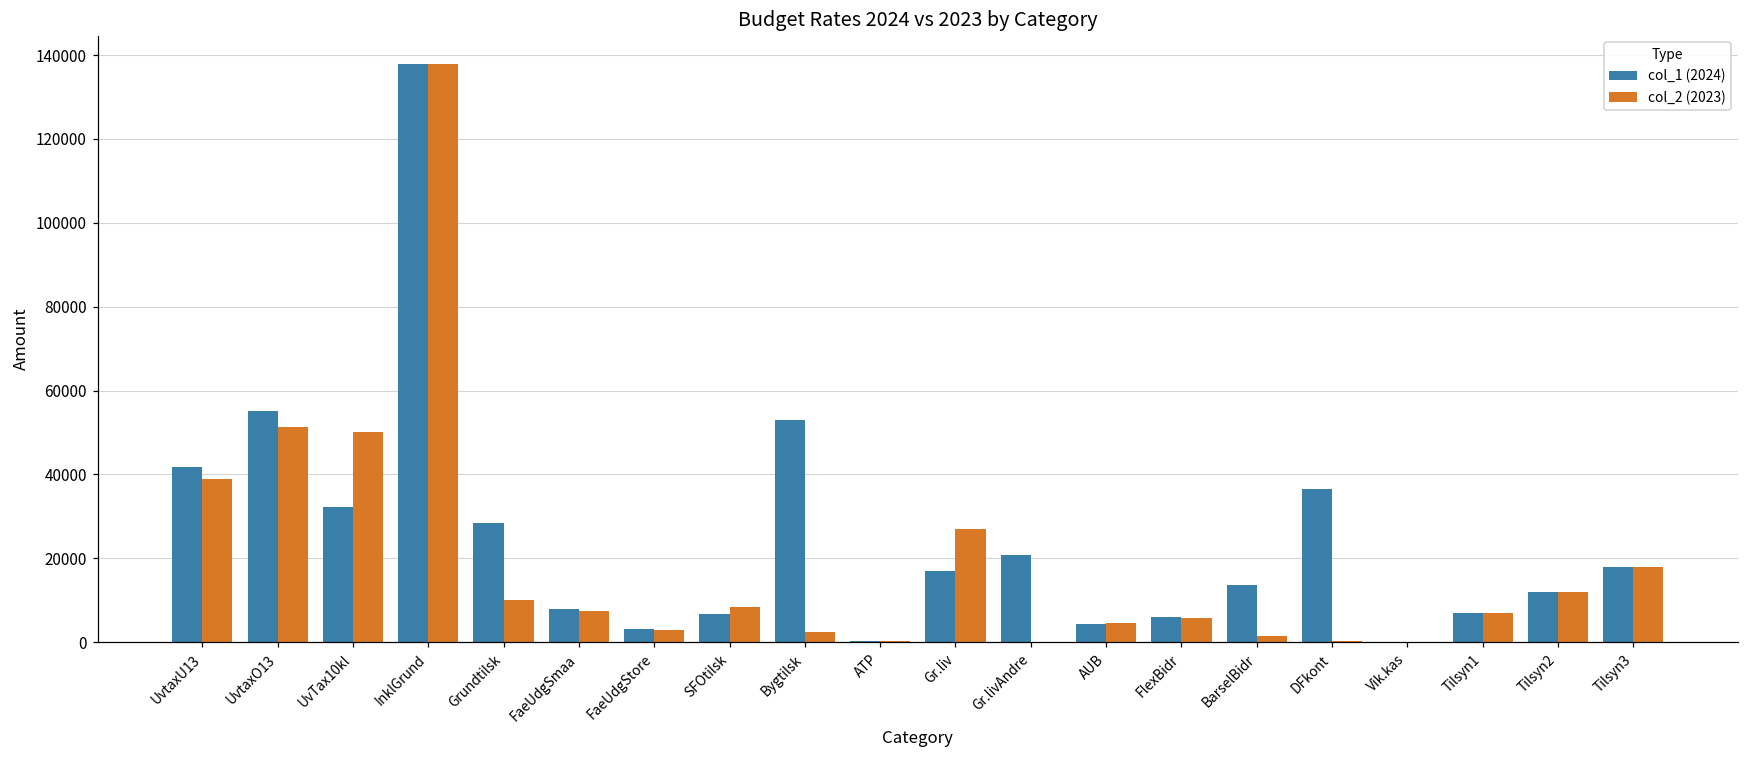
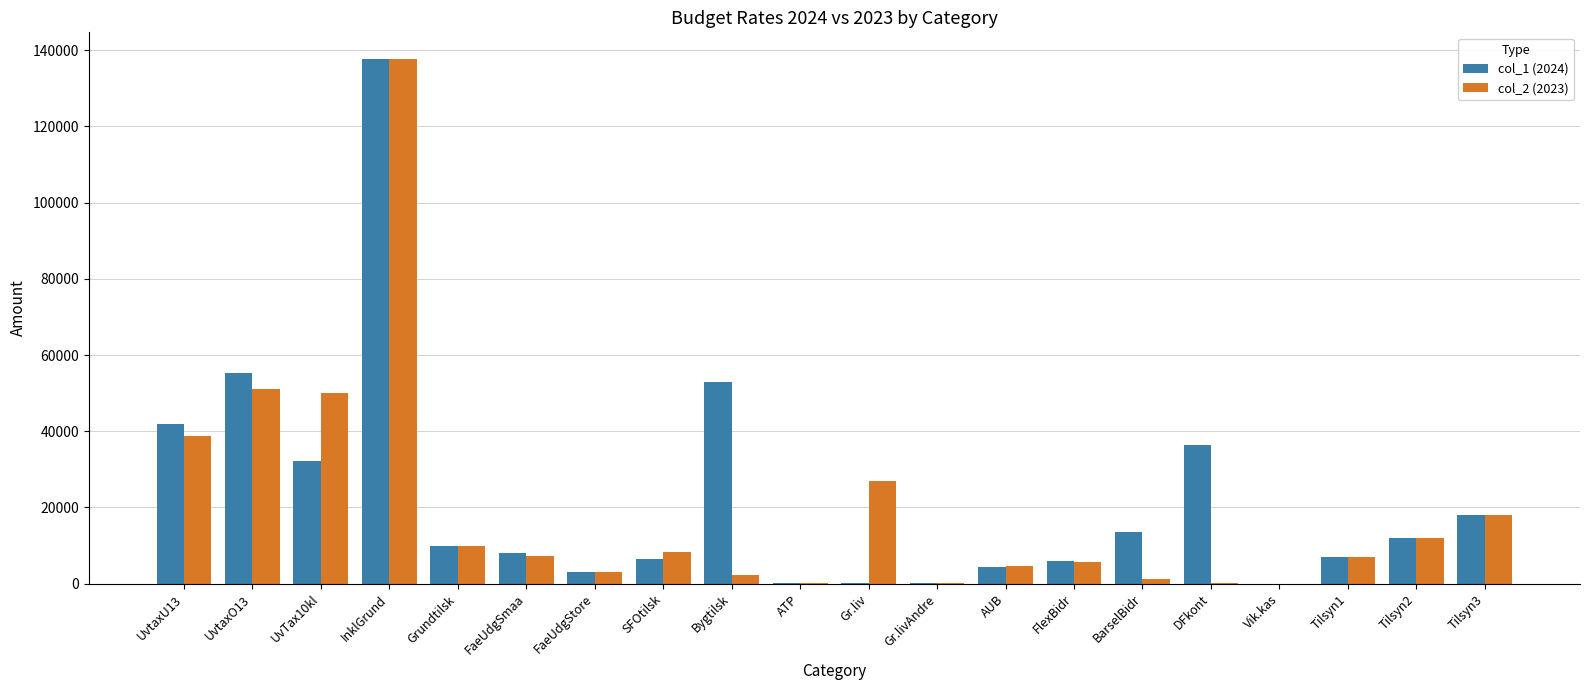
col_1 (2024), Grundtilsk: 28000 -> 10000
col_1 (2024), Gr.liv: 17000 -> 0
col_1 (2024), Gr.livAndre: 21000 -> 0
